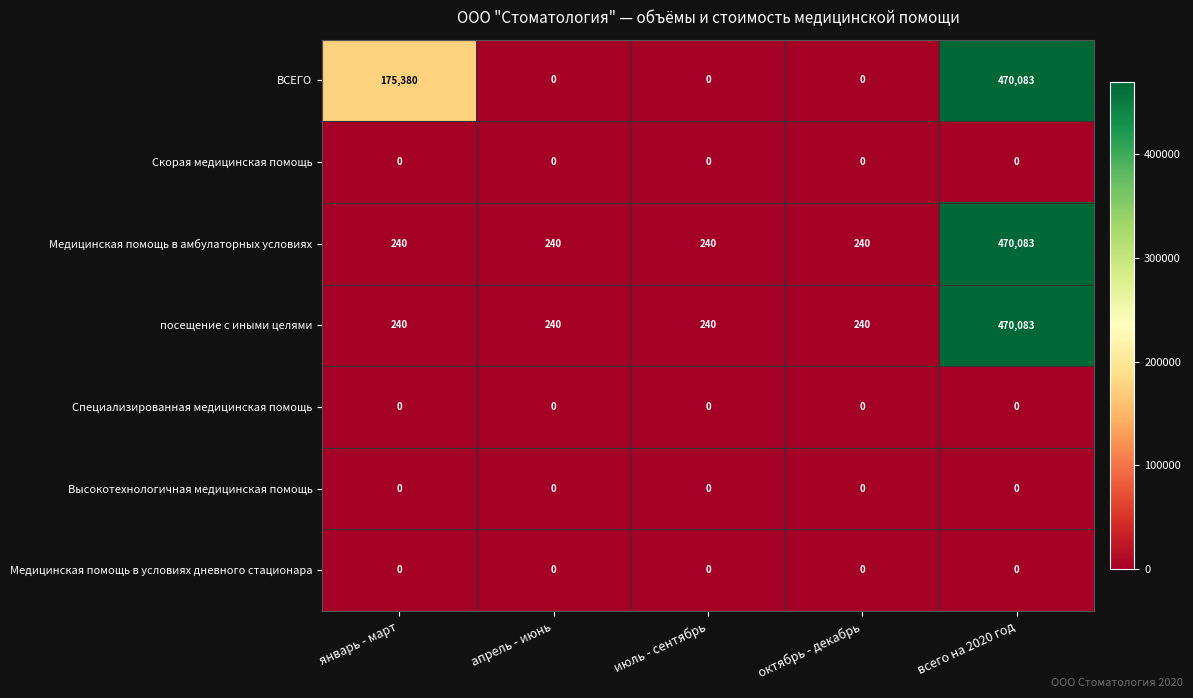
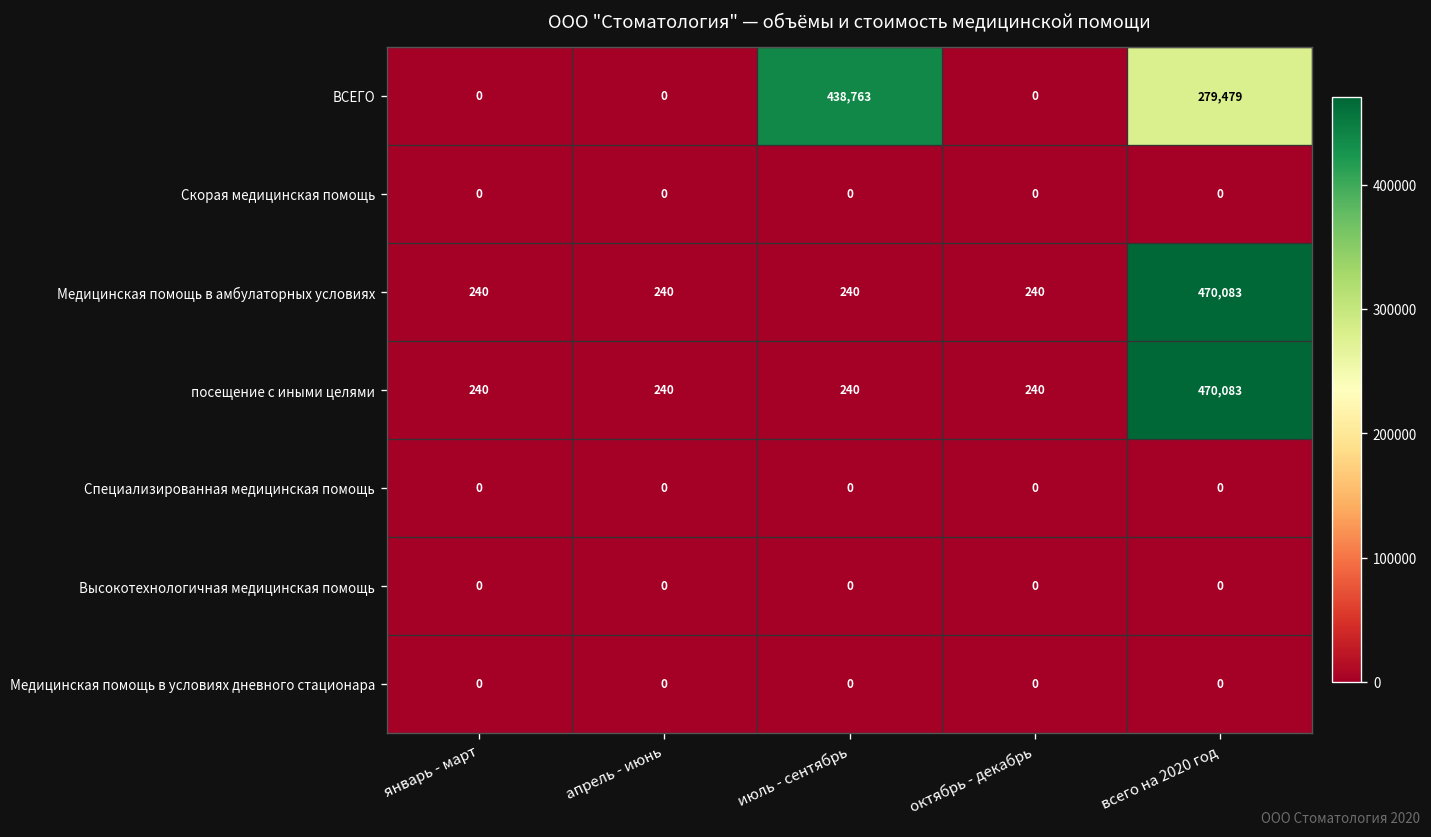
ВСЕГО, январь - март: 175,380 -> 0
ВСЕГО, июль - сентябрь: 0 -> 438,763
ВСЕГО, всего на 2020 год: 470,083 -> 279,479
